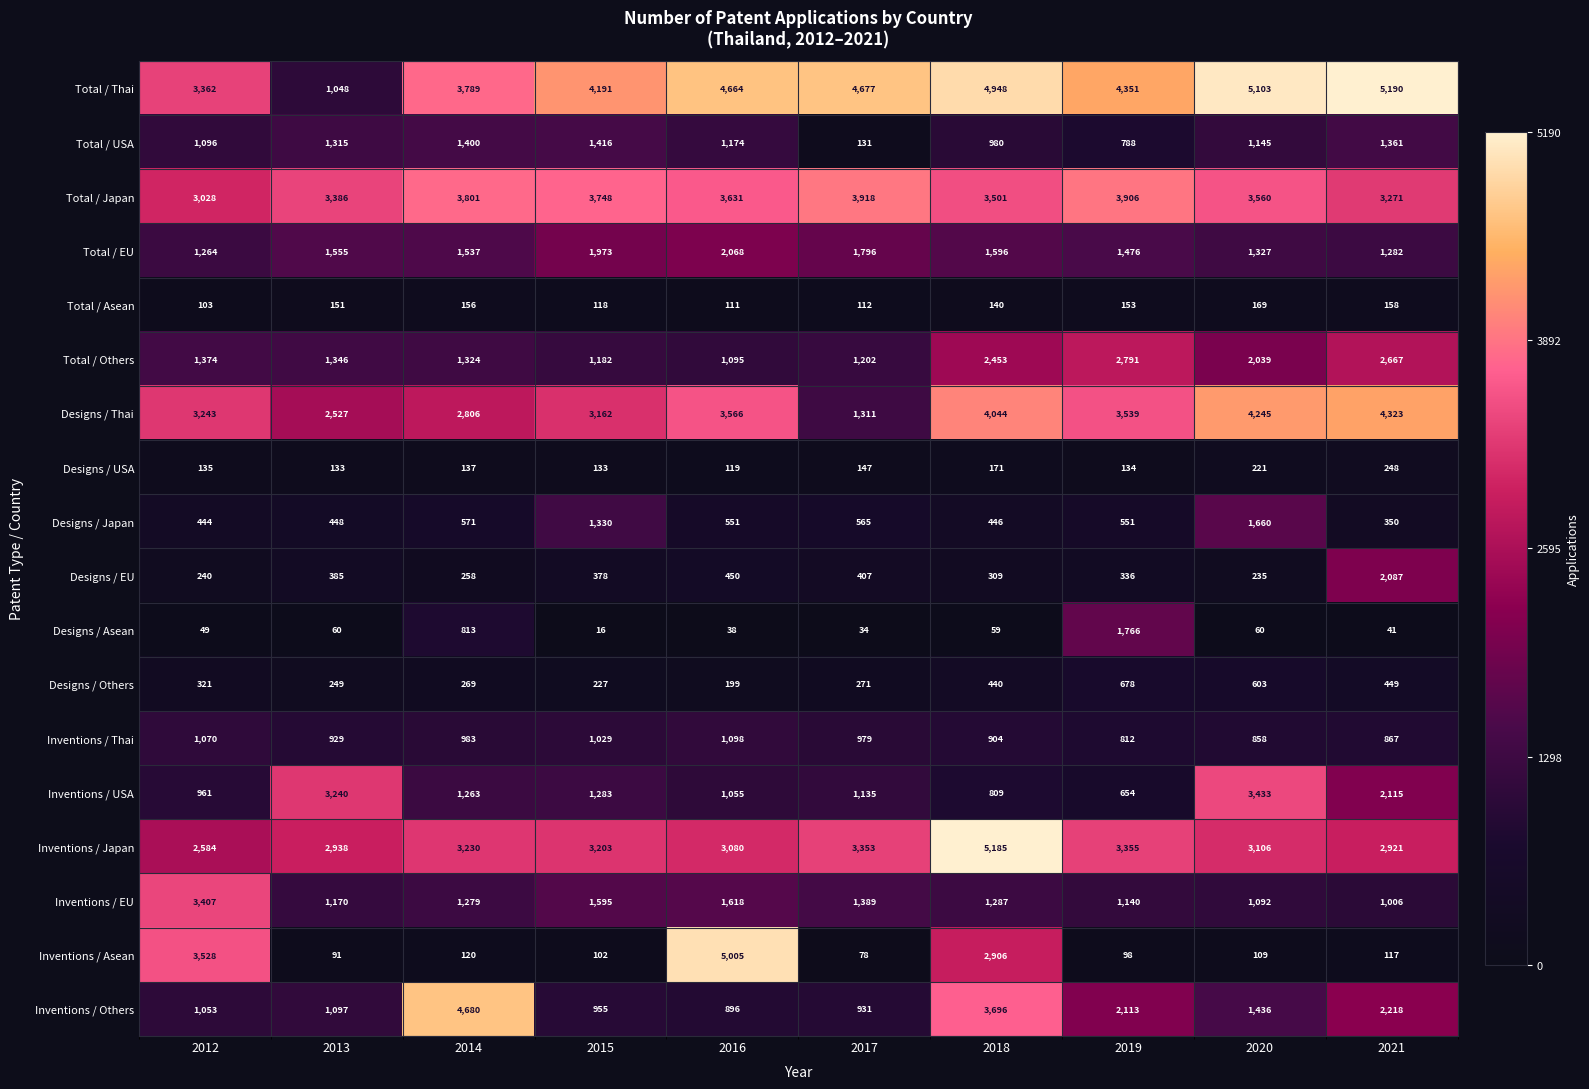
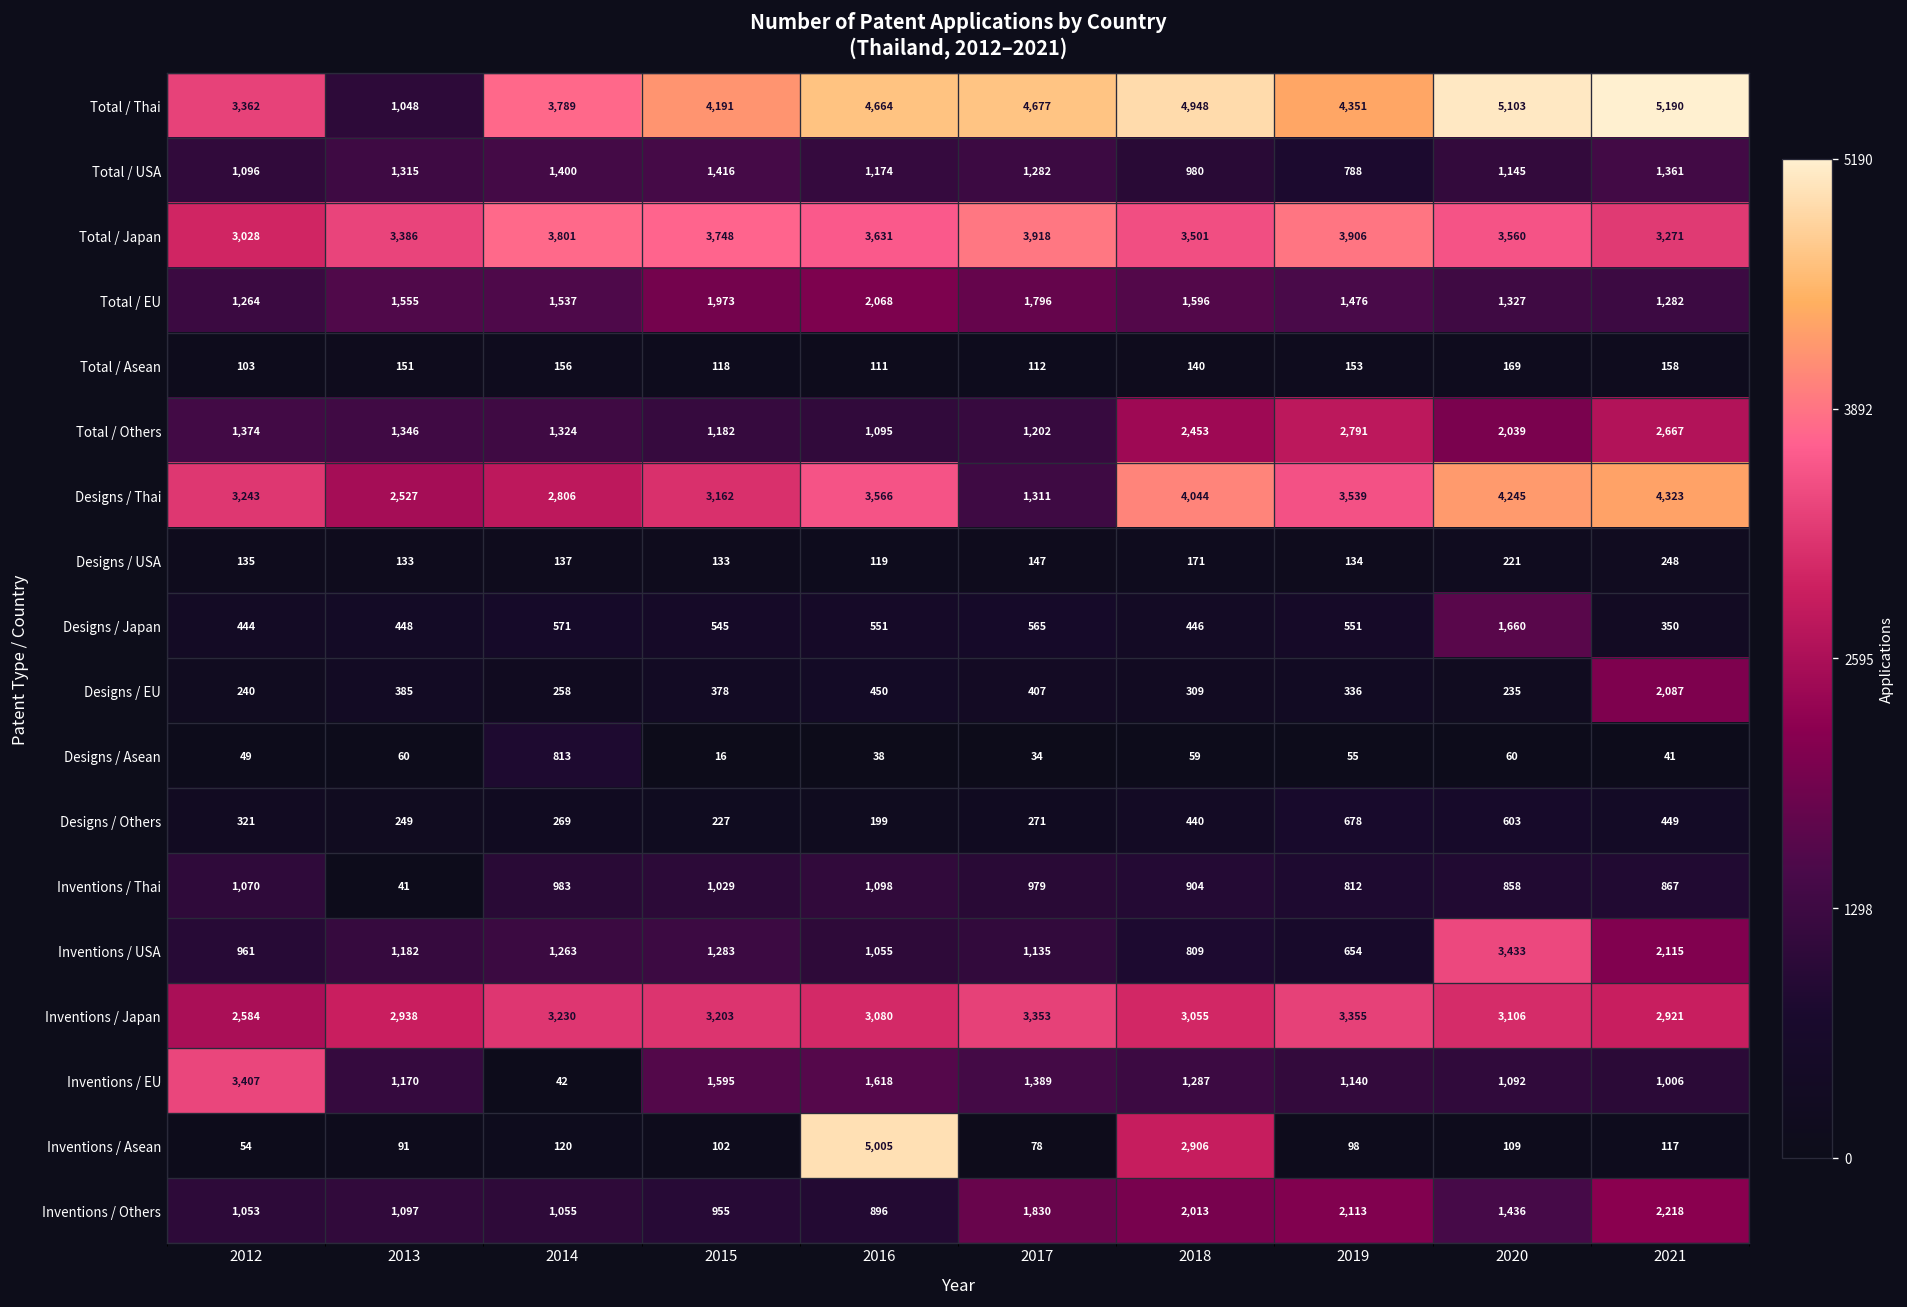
Total / USA, 2017: 131 -> 1,282
Designs / Japan, 2015: 1,330 -> 545
Designs / Asean, 2019: 1,766 -> 55
Inventions / Thai, 2013: 929 -> 41
Inventions / USA, 2013: 3,240 -> 1,182
Inventions / Japan, 2018: 5,185 -> 3,055
Inventions / EU, 2014: 1,279 -> 42
Inventions / Asean, 2012: 3,528 -> 54
Inventions / Others, 2014: 4,680 -> 1,055
Inventions / Others, 2017: 931 -> 1,830
Inventions / Others, 2018: 3,696 -> 2,013
